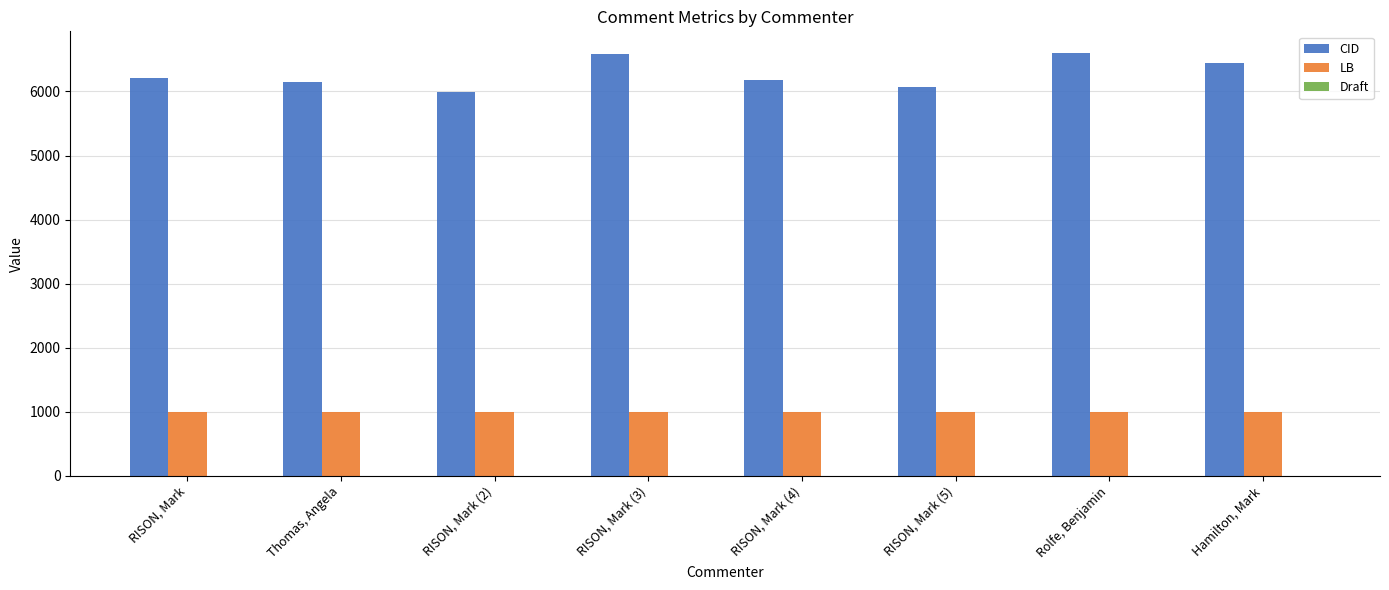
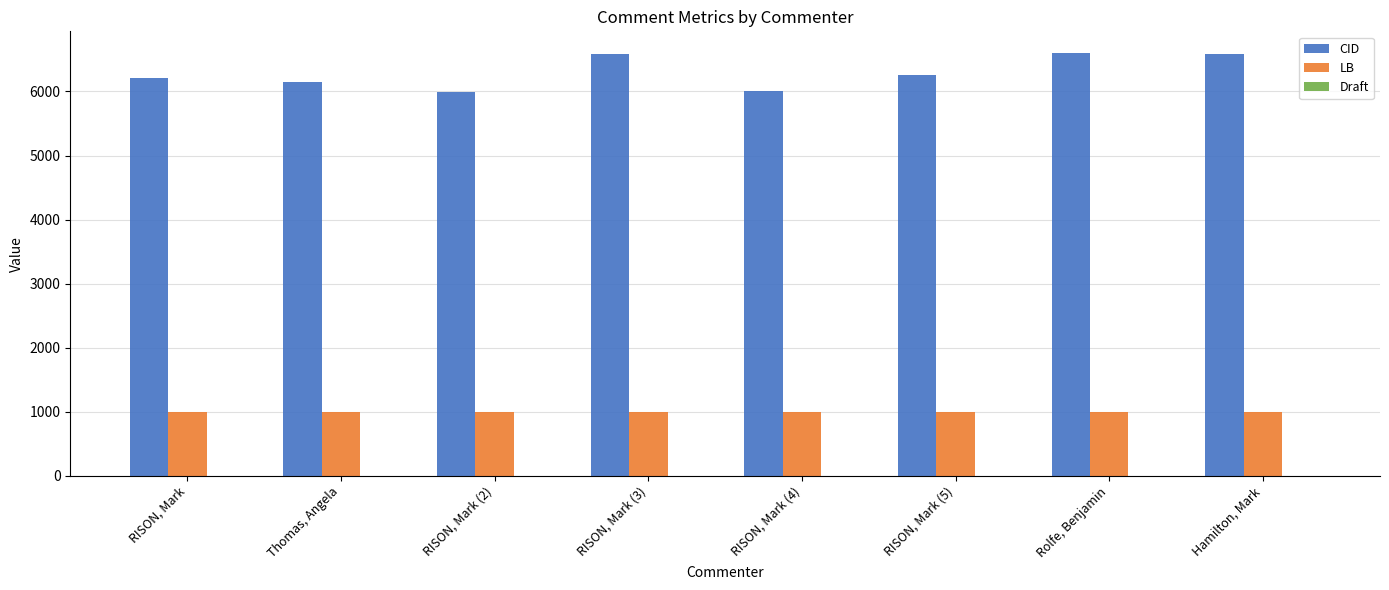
CID, RISON, Mark (4): 6200 -> 6000
CID, RISON, Mark (5): 6100 -> 6300
CID, Hamilton, Mark: 6400 -> 6600
